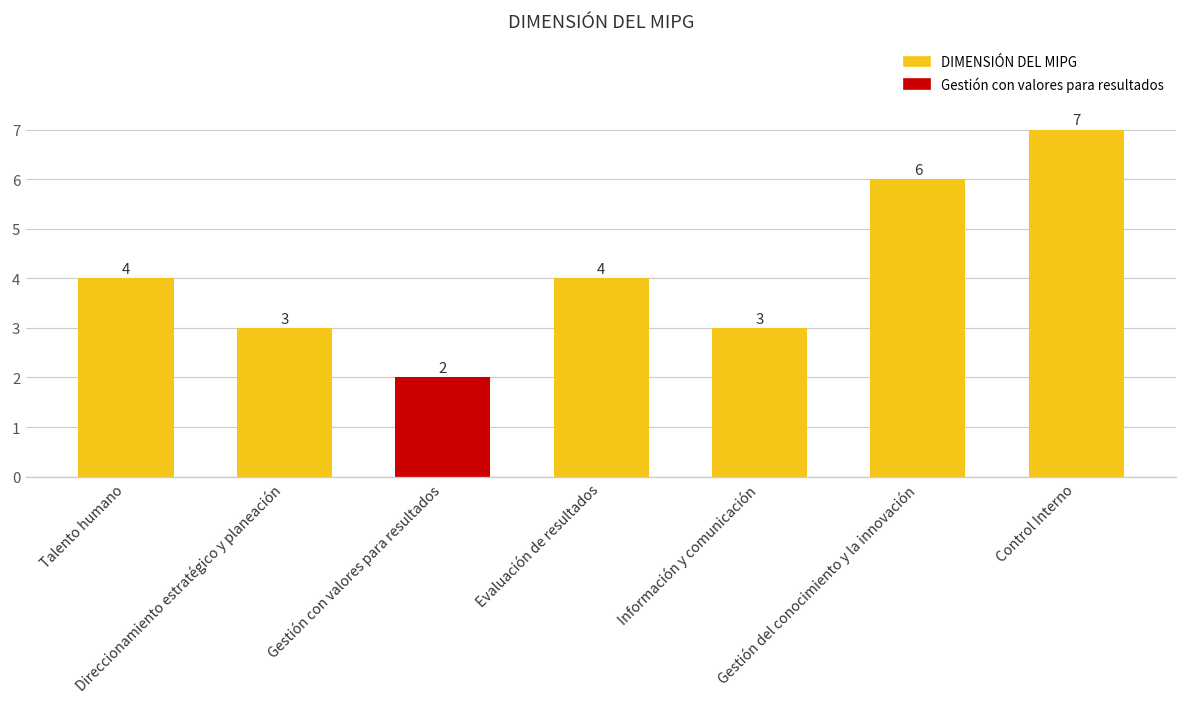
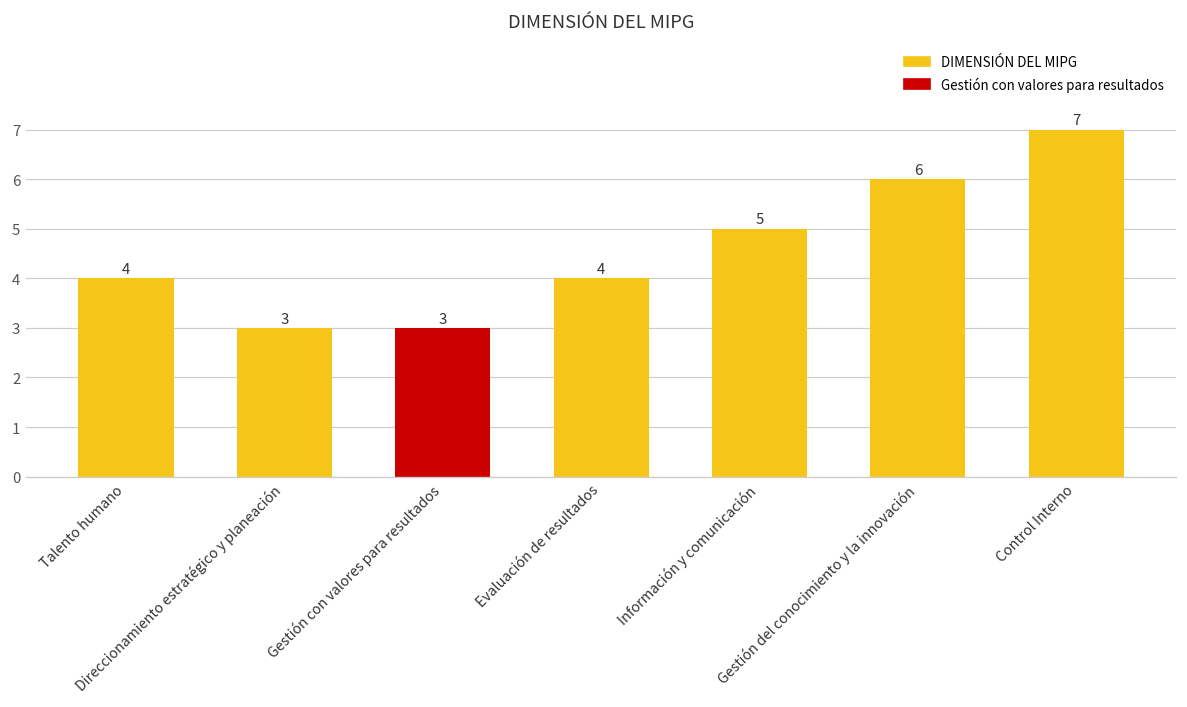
Gestión con valores para resultados: 2 -> 3
Información y comunicación: 3 -> 5
